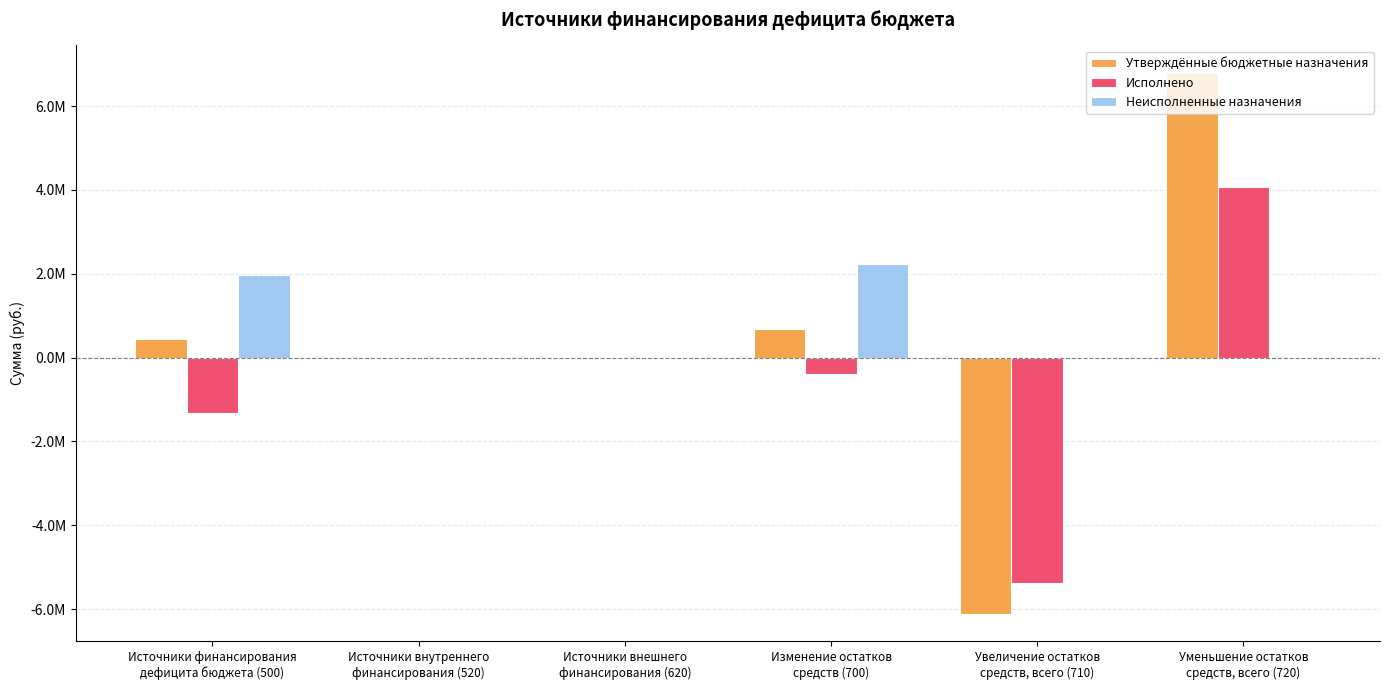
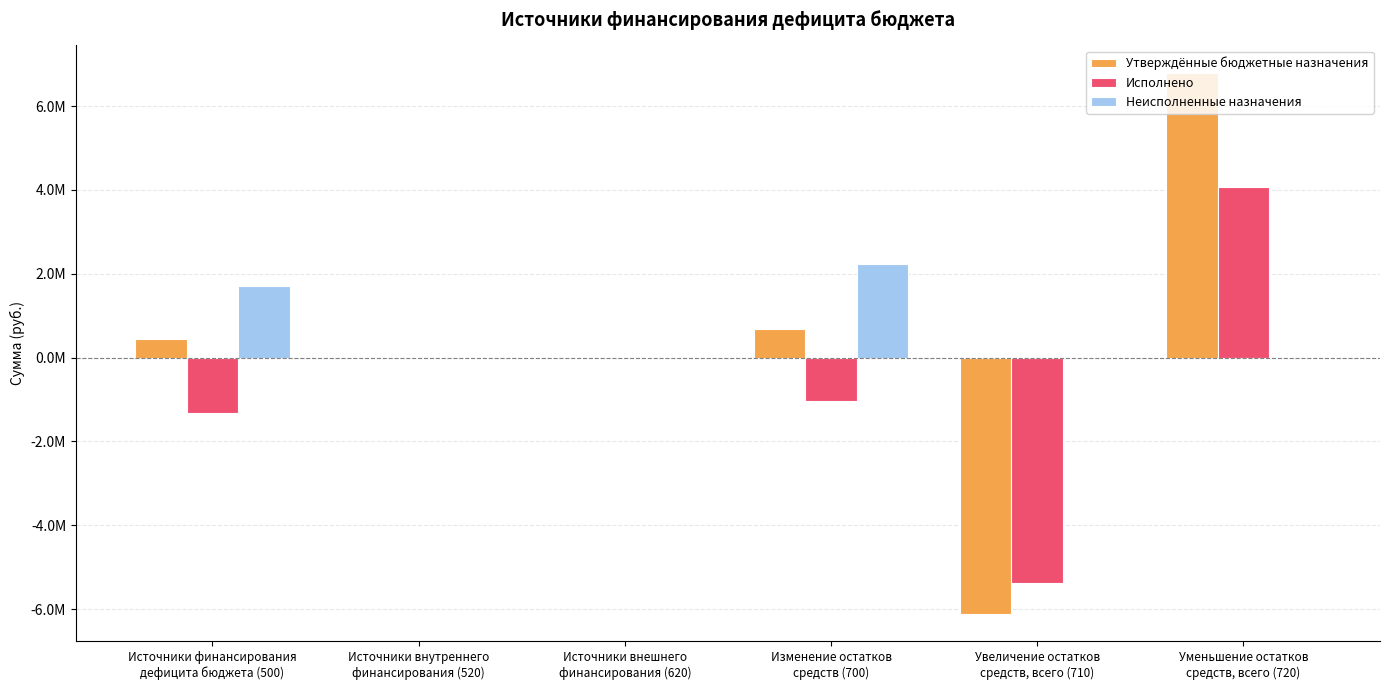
Неисполненные назначения, Источники финансирования дефицита бюджета (500): 2000000 -> 1700000
Исполнено, Изменение остатков средств (700): -400000 -> -1000000
